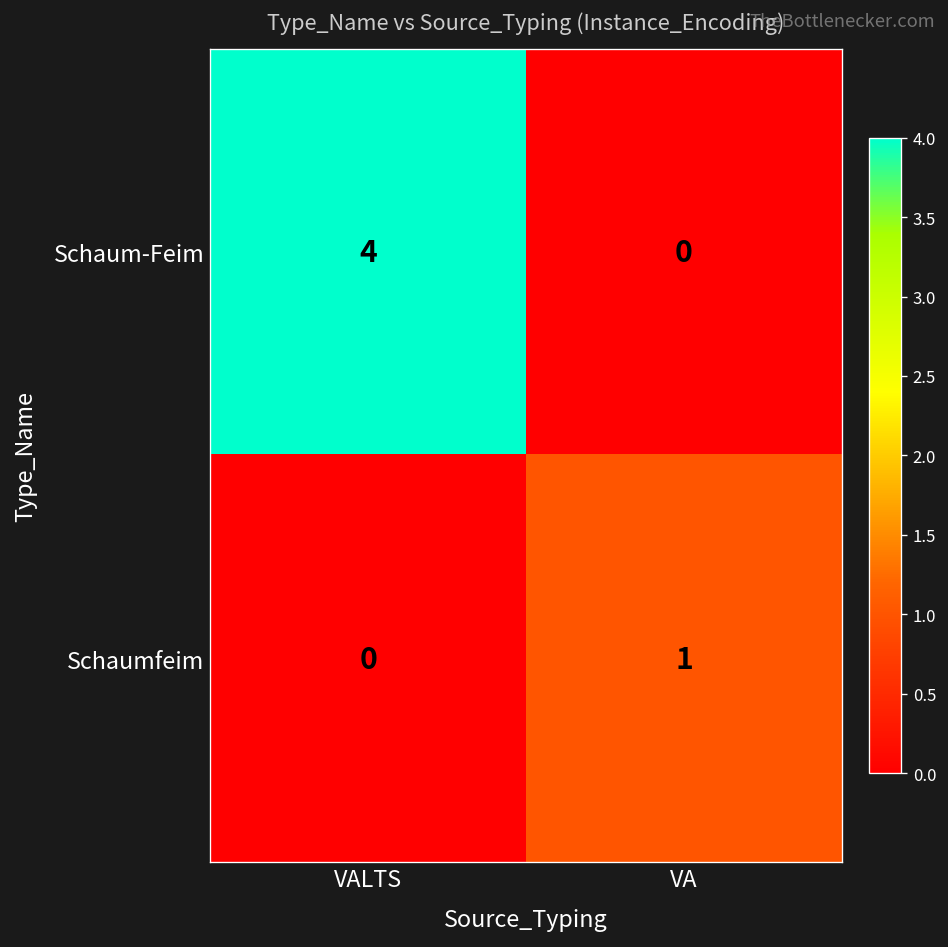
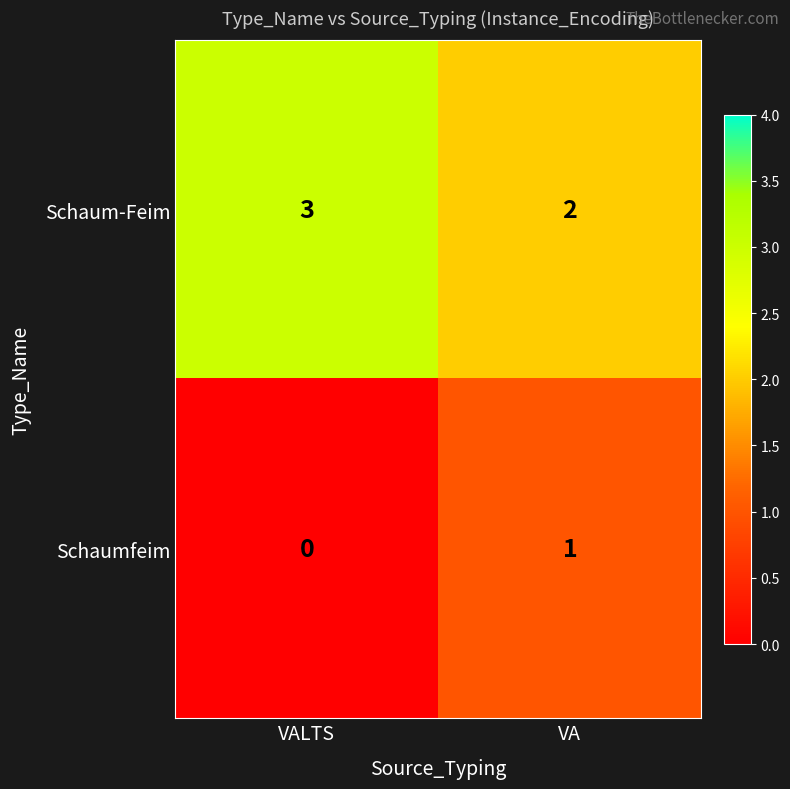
Schaum-Feim, VALTS: 4 -> 3
Schaum-Feim, VA: 0 -> 2
